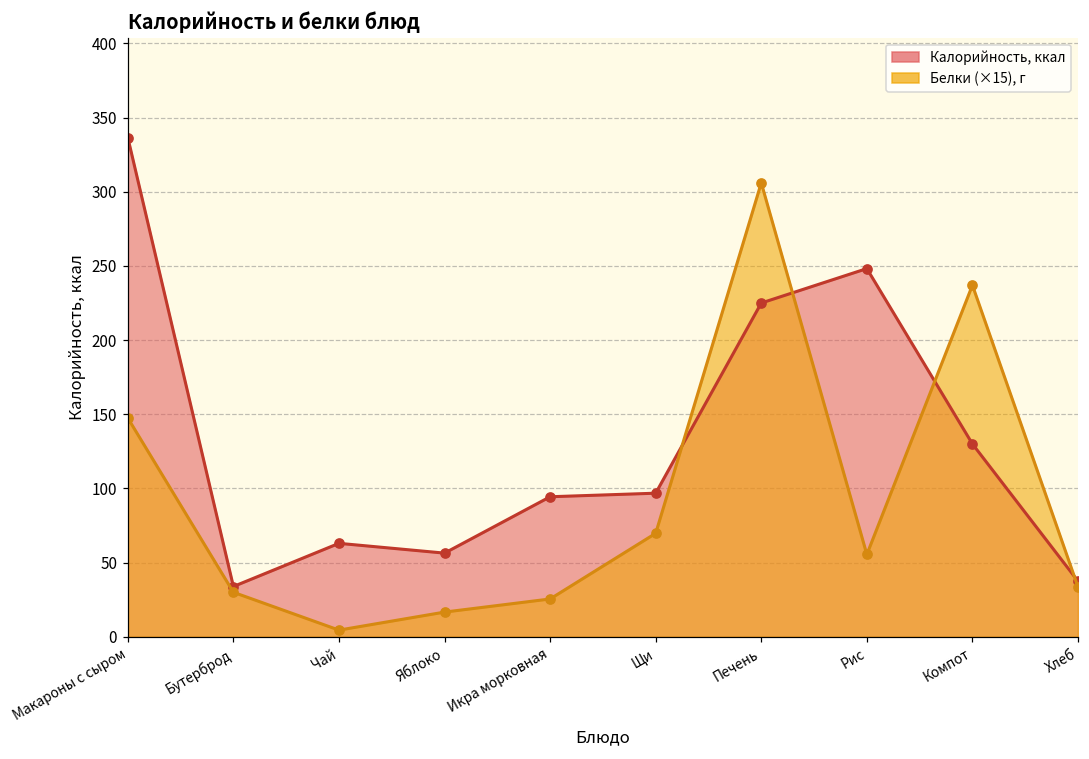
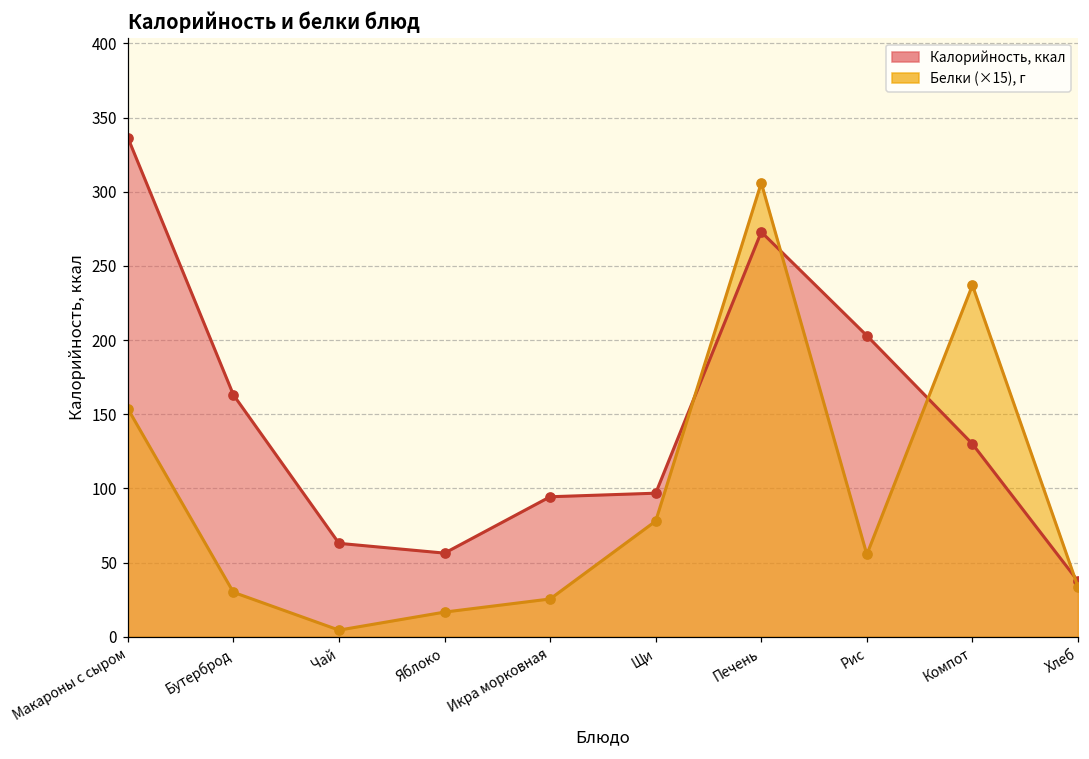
Белки (×15), г, Макароны с сыром: 147 -> 154
Калорийность, ккал, Бутерброд: 34 -> 163
Белки (×15), г, Щи: 70 -> 78
Калорийность, ккал, Печень: 225 -> 273
Калорийность, ккал, Рис: 248 -> 203
